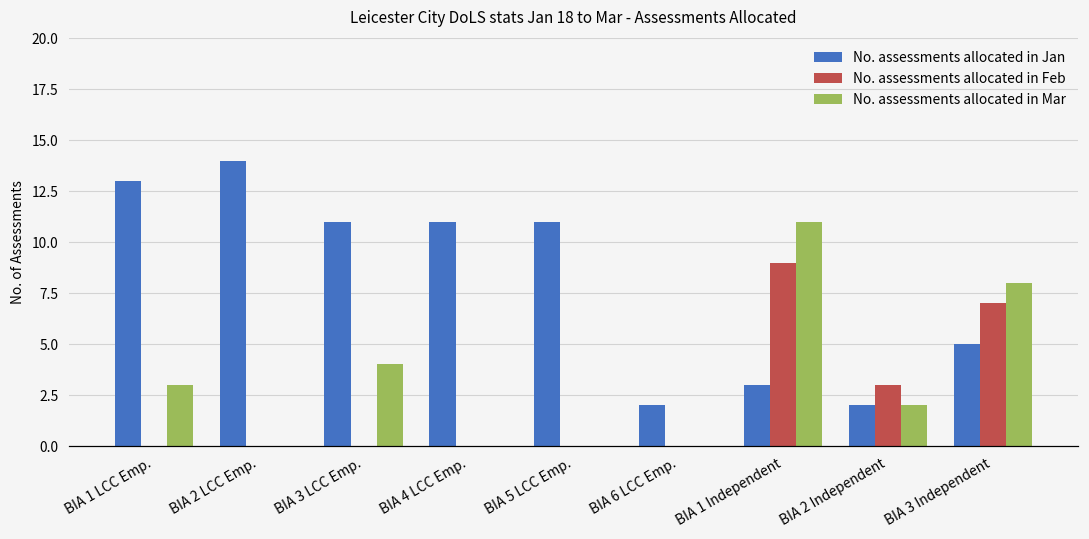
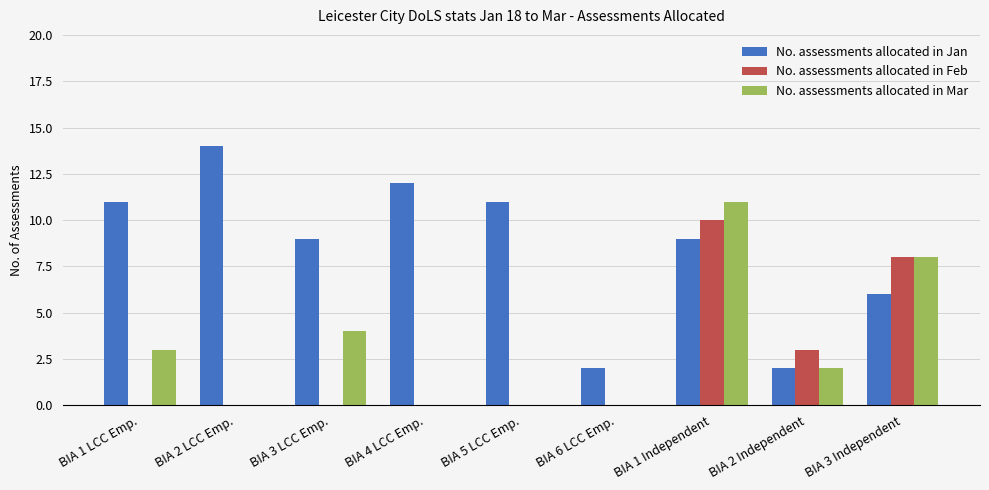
No. assessments allocated in Jan, BIA 1 LCC Emp.: 13 -> 11
No. assessments allocated in Jan, BIA 3 LCC Emp.: 11 -> 9
No. assessments allocated in Jan, BIA 4 LCC Emp.: 11 -> 12
No. assessments allocated in Jan, BIA 1 Independent: 3 -> 9
No. assessments allocated in Feb, BIA 1 Independent: 9 -> 10
No. assessments allocated in Jan, BIA 3 Independent: 5 -> 6
No. assessments allocated in Feb, BIA 3 Independent: 7 -> 8
